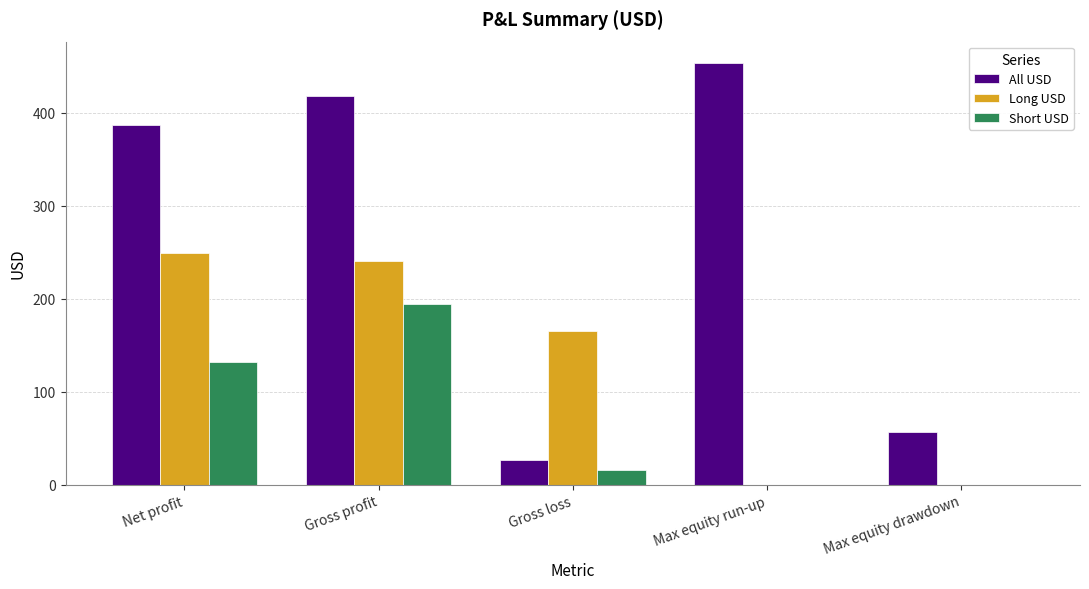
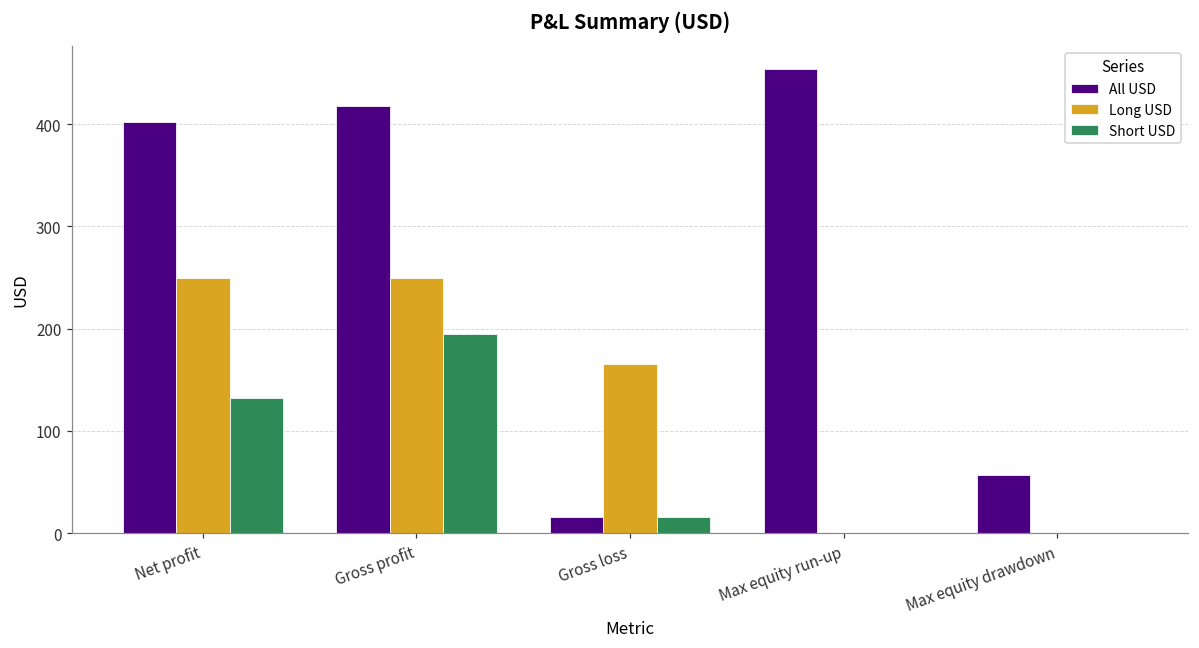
All USD, Net profit: 390 -> 400
Long USD, Gross profit: 240 -> 250
All USD, Gross loss: 30 -> 20
